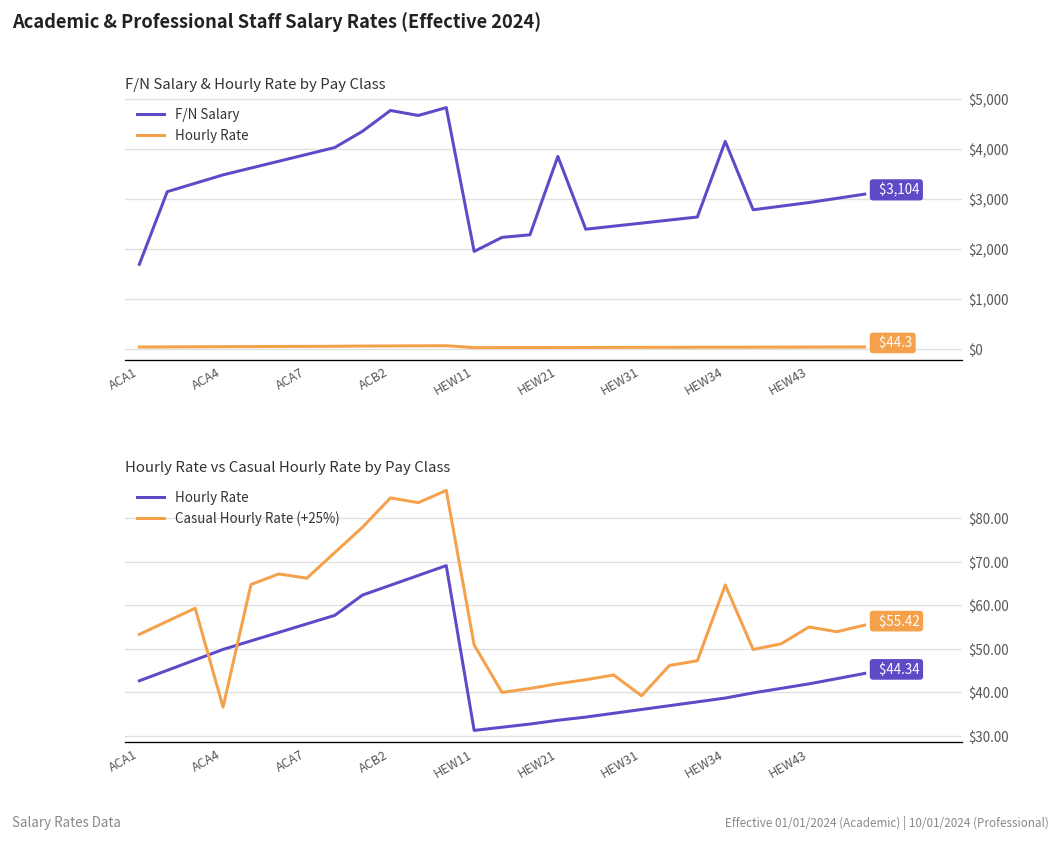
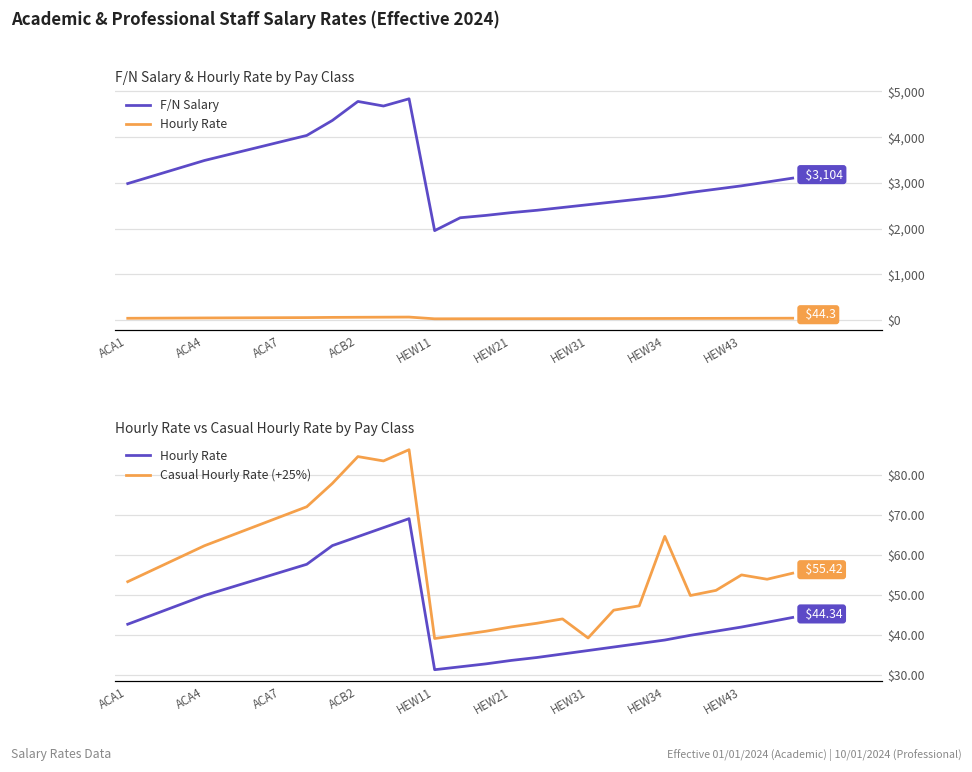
F/N Salary & Hourly Rate by Pay Class, F/N Salary, ACA1: $1,700 -> $3,000
F/N Salary & Hourly Rate by Pay Class, F/N Salary, HEW21: $3,900 -> $2,400
F/N Salary & Hourly Rate by Pay Class, F/N Salary, HEW34: $4,200 -> $2,700
Hourly Rate vs Casual Hourly Rate by Pay Class, Casual Hourly Rate (+25%), ACA4: $37 -> $62
Hourly Rate vs Casual Hourly Rate by Pay Class, Casual Hourly Rate (+25%), ACA7: $66 -> $70
Hourly Rate vs Casual Hourly Rate by Pay Class, Casual Hourly Rate (+25%), HEW11: $51 -> $39
